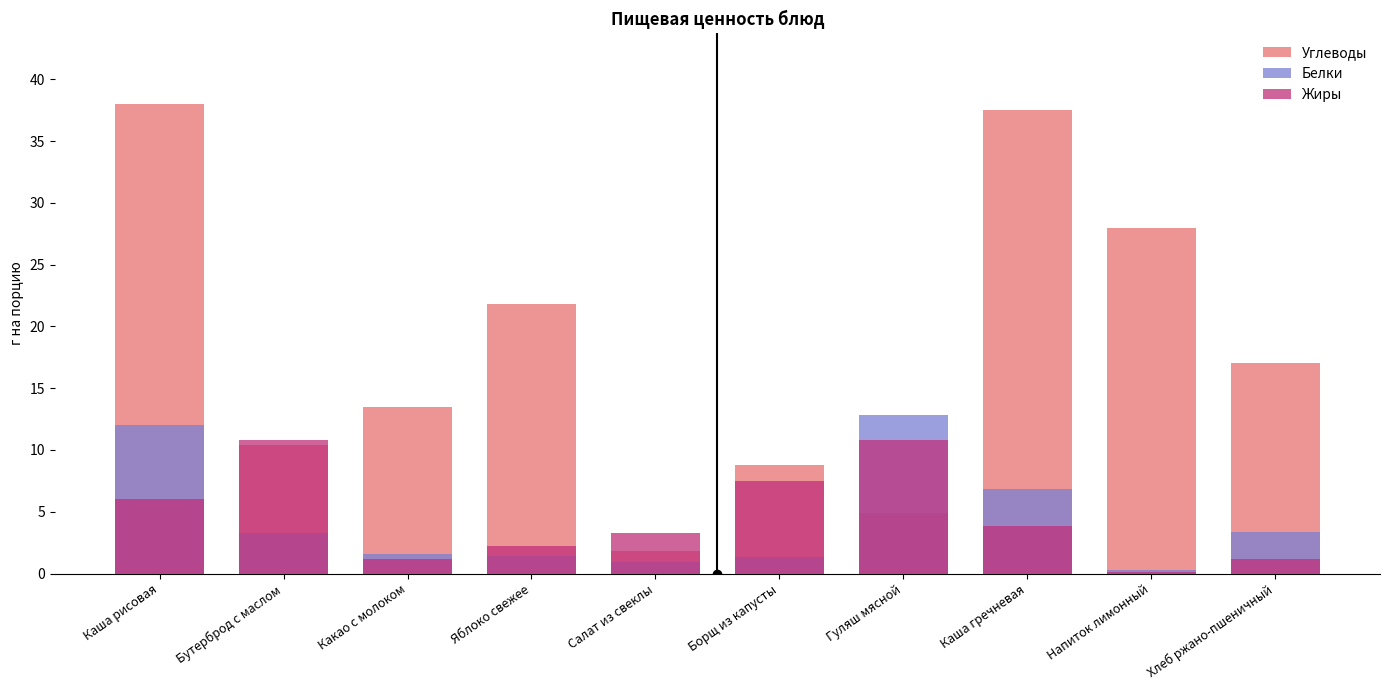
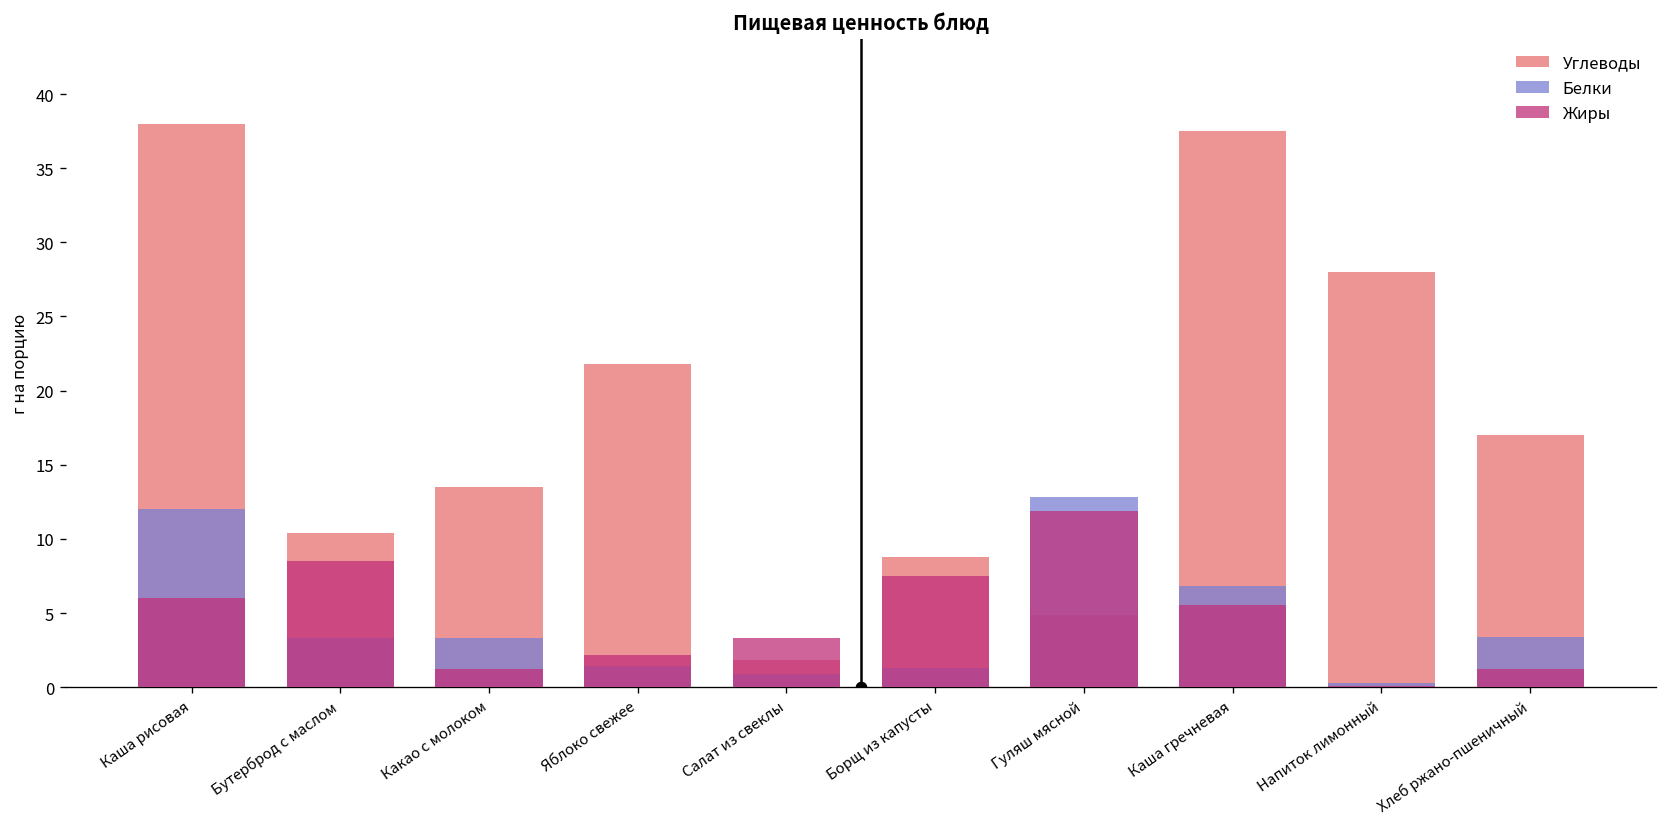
Жиры, Бутерброд с маслом: 10.8 -> 8.5
Белки, Какао с молоком: 1.6 -> 3.3
Жиры, Гуляш мясной: 10.8 -> 11.9
Жиры, Каша гречневая: 3.8 -> 5.5
